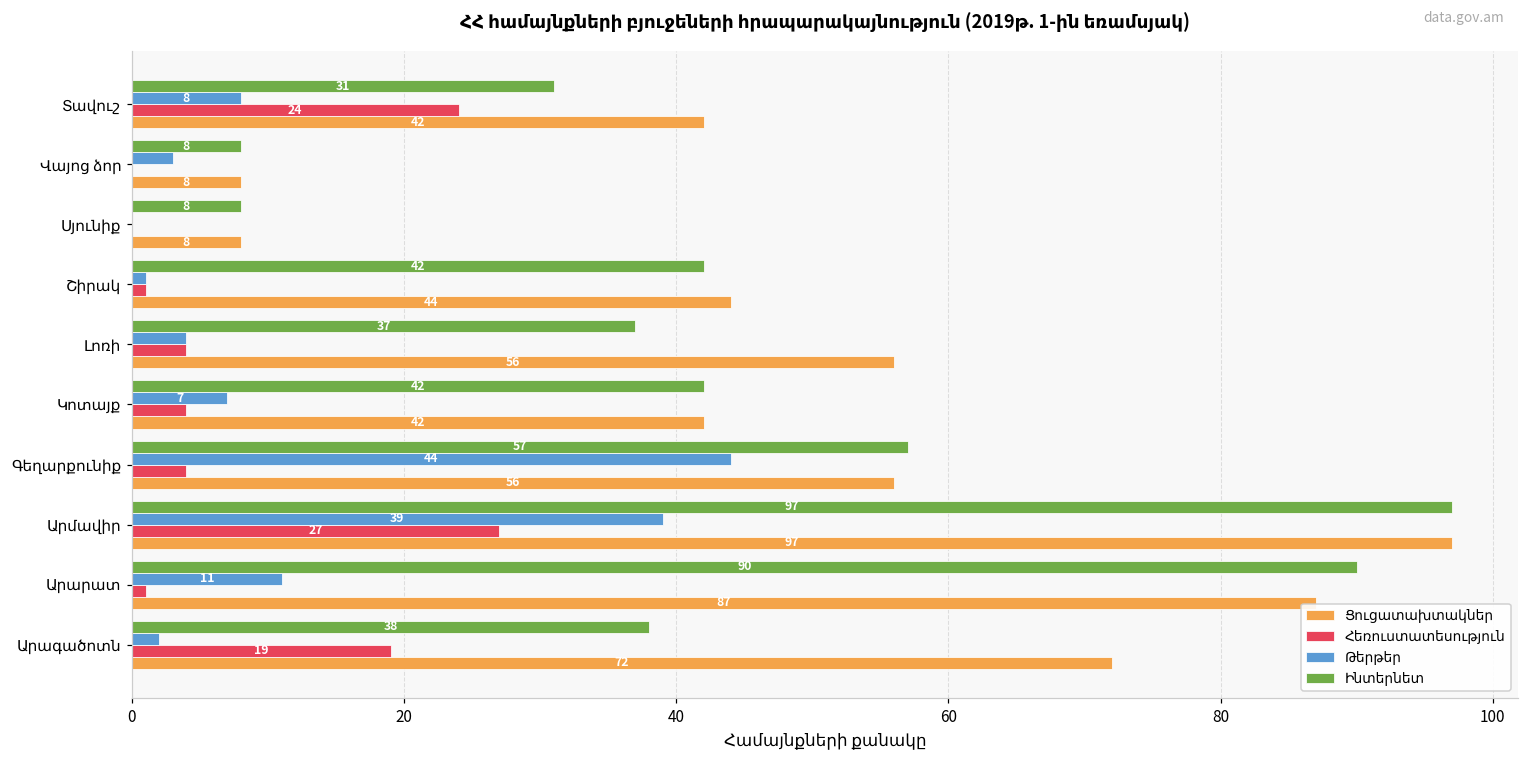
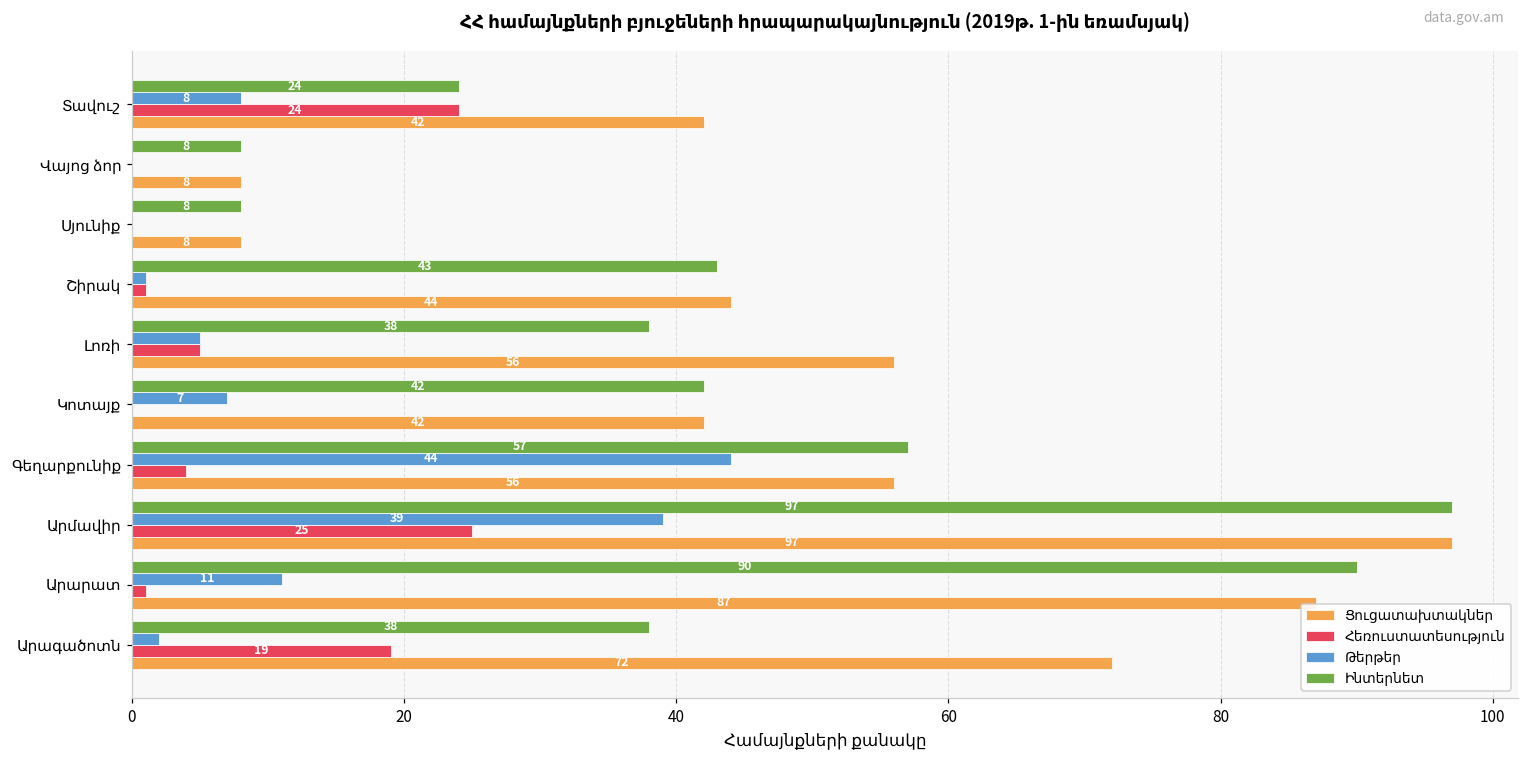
Ինտերնետ, Տավուշ: 31 -> 24
Թերթեր, Վայոց ձոր: 3 -> 0
Ինտերնետ, Շիրակ: 42 -> 43
Ինտերնետ, Լոռի: 37 -> 38
Թերթեր, Լոռի: 4 -> 5
Հեռուստատեսություն, Լոռի: 4 -> 5
Հեռուստատեսություն, Կոտայք: 4 -> 0
Հեռուստատեսություն, Արմավիր: 27 -> 25
